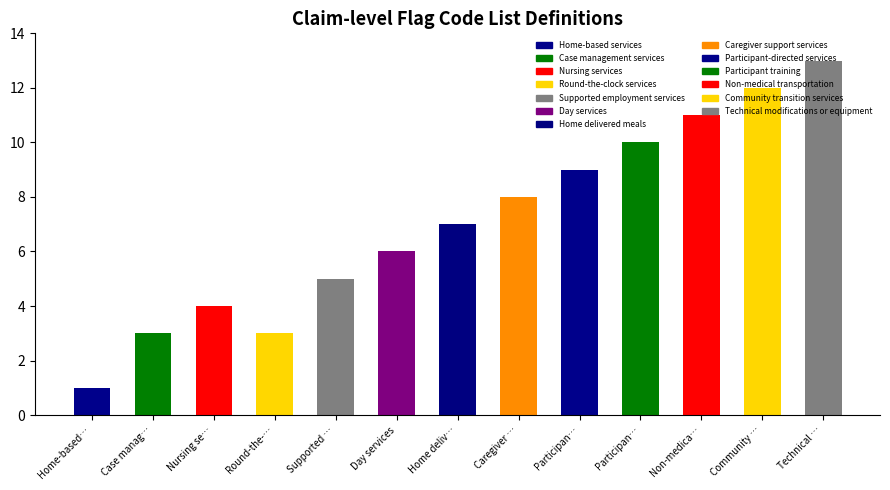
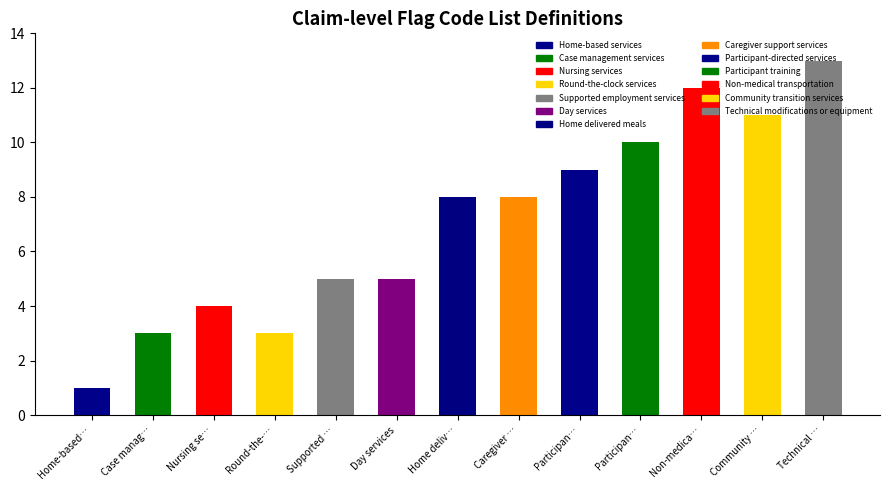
Day services: 6 -> 5
Home deliv…: 7 -> 8
Non-medica…: 11 -> 12
Community …: 12 -> 11
